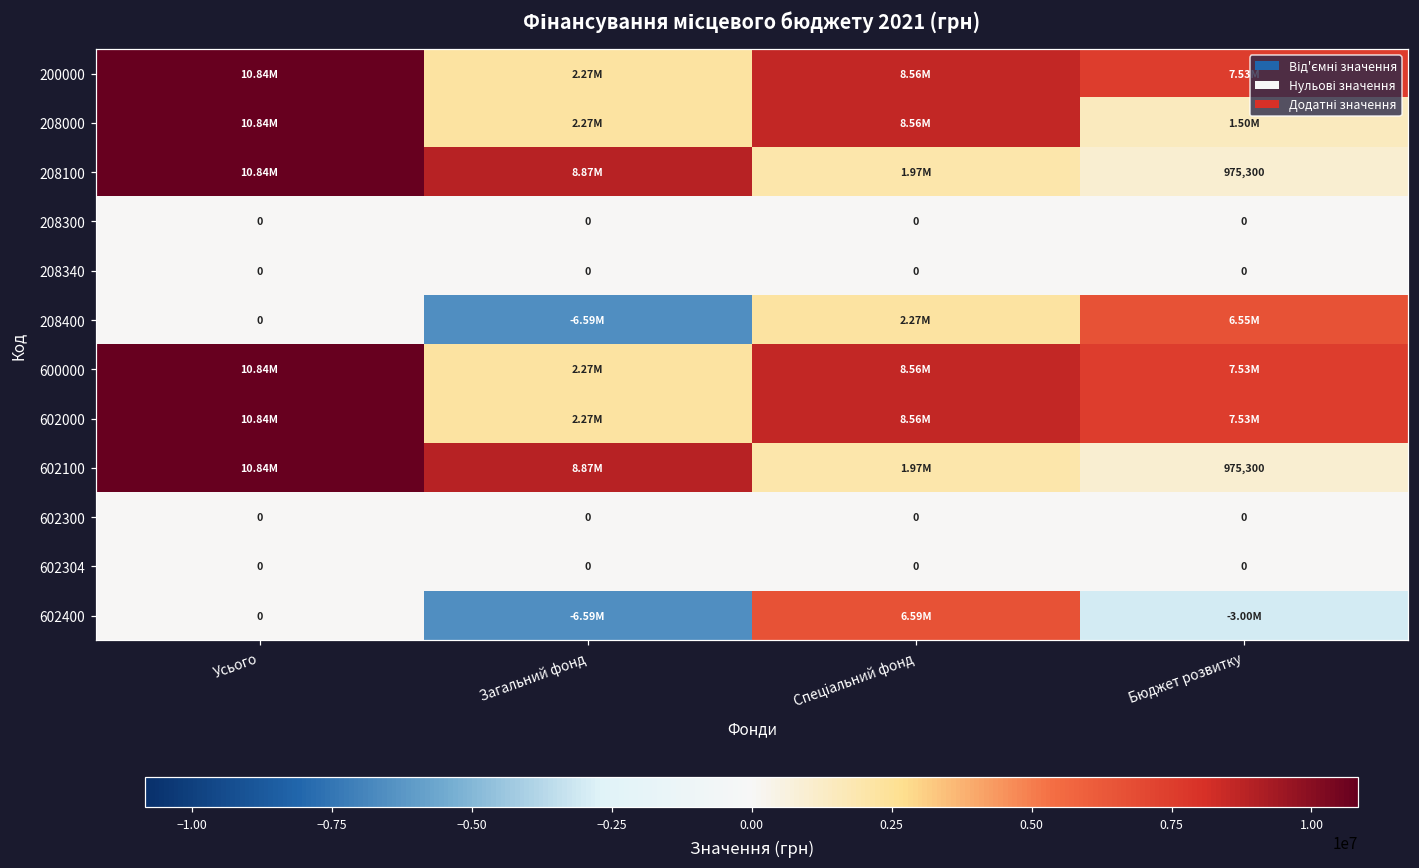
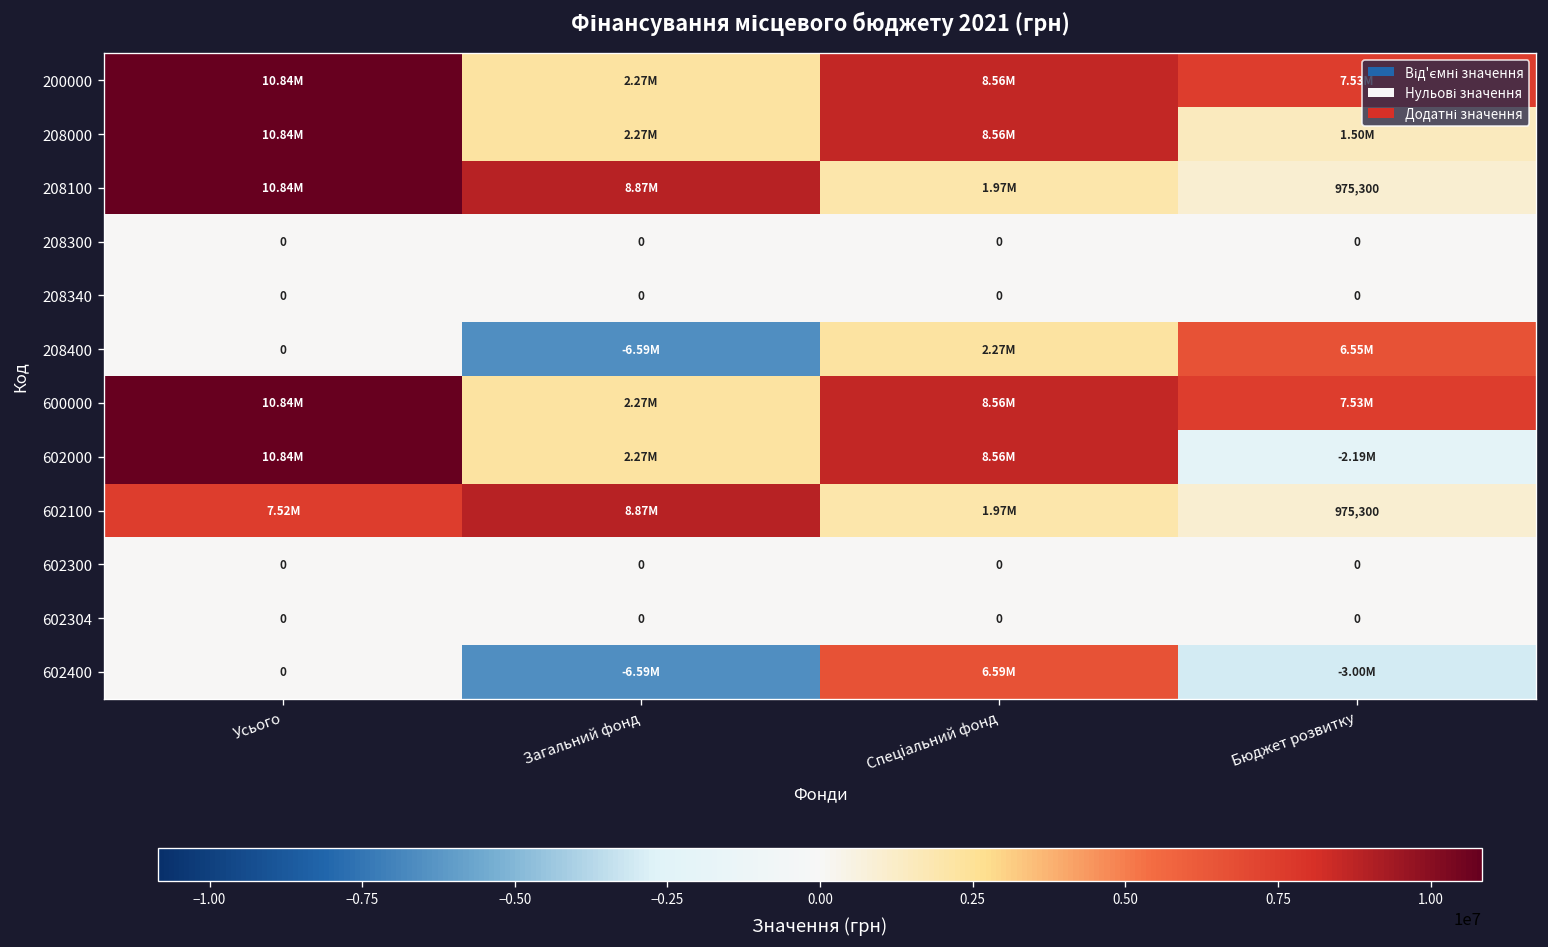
602000, Бюджет розвитку: 7.53M -> -2.19M
602100, Усього: 10.84M -> 7.52M
